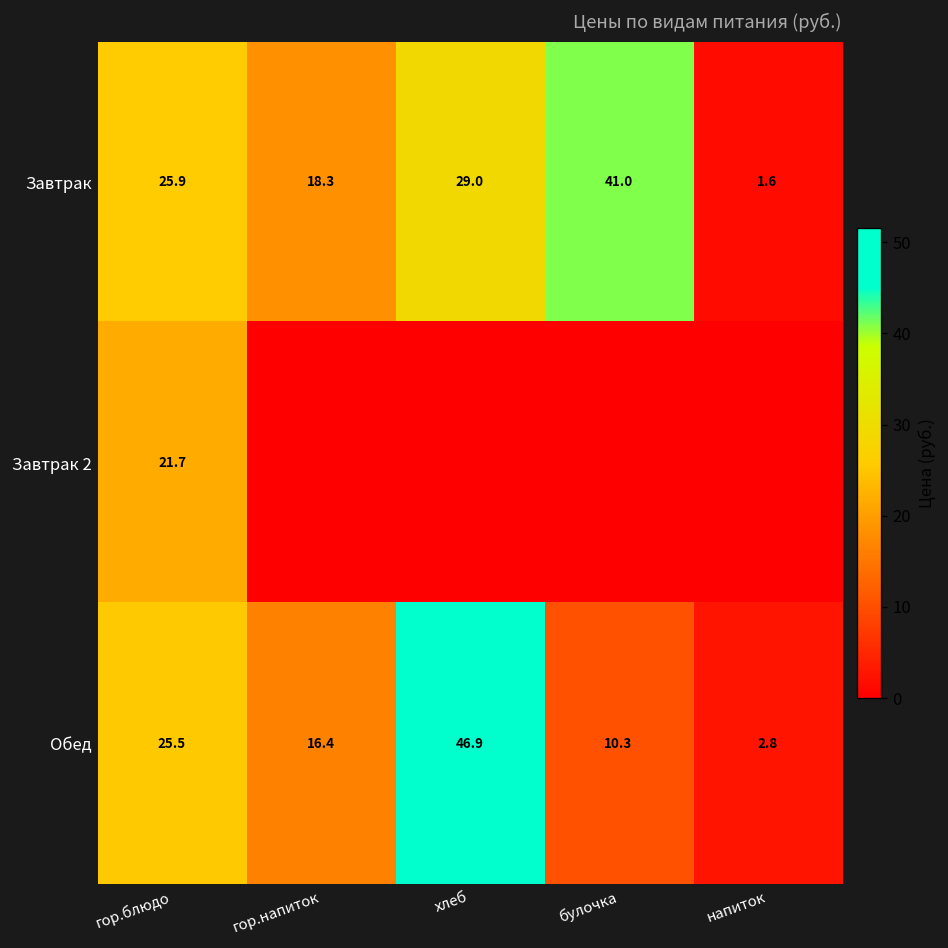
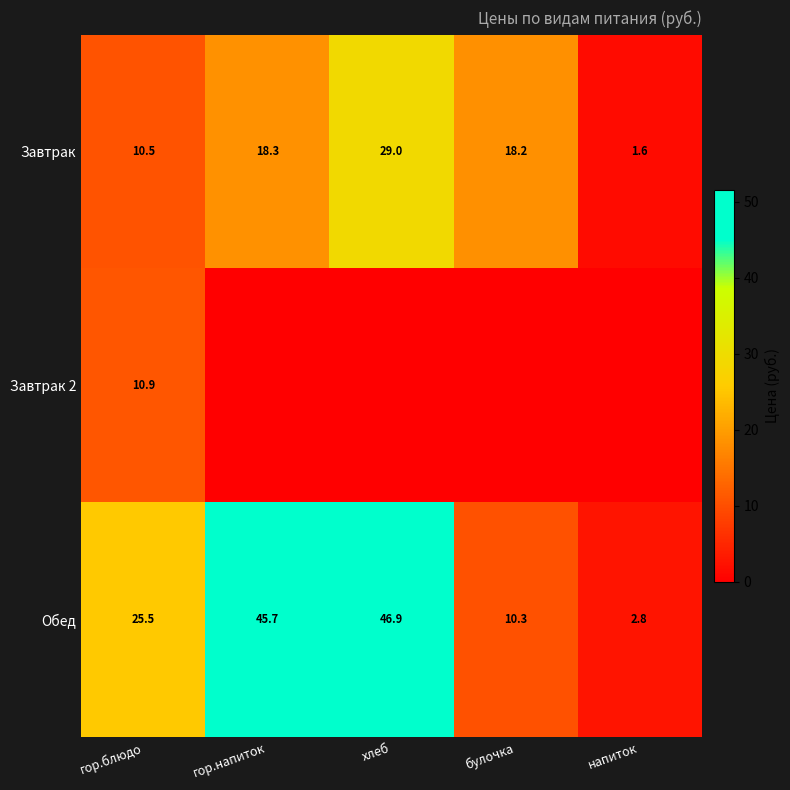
Завтрак, гор.блюдо: 25.9 -> 10.5
Завтрак, булочка: 41.0 -> 18.2
Завтрак 2, гор.блюдо: 21.7 -> 10.9
Обед, гор.напиток: 16.4 -> 45.7
